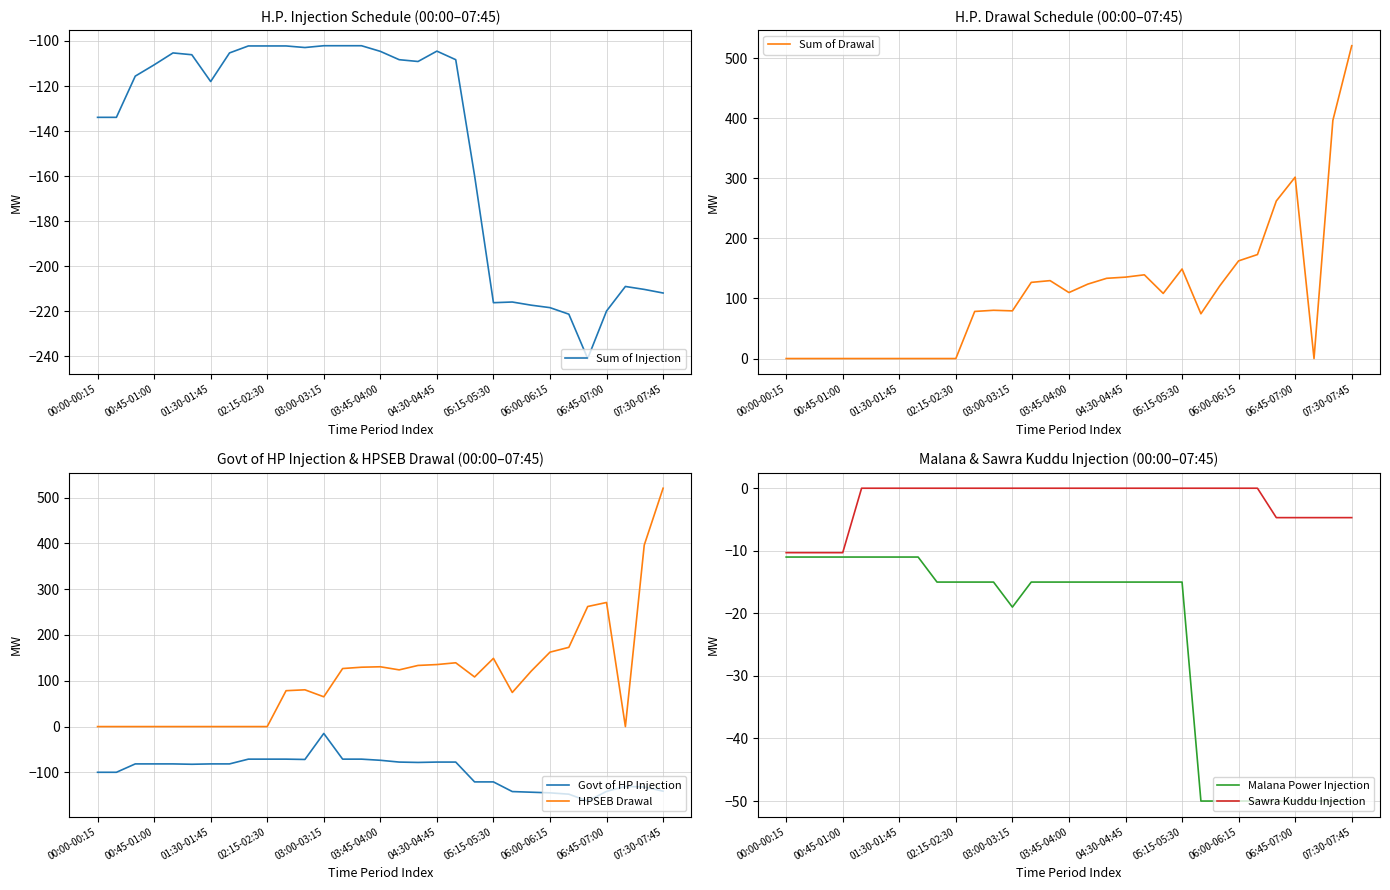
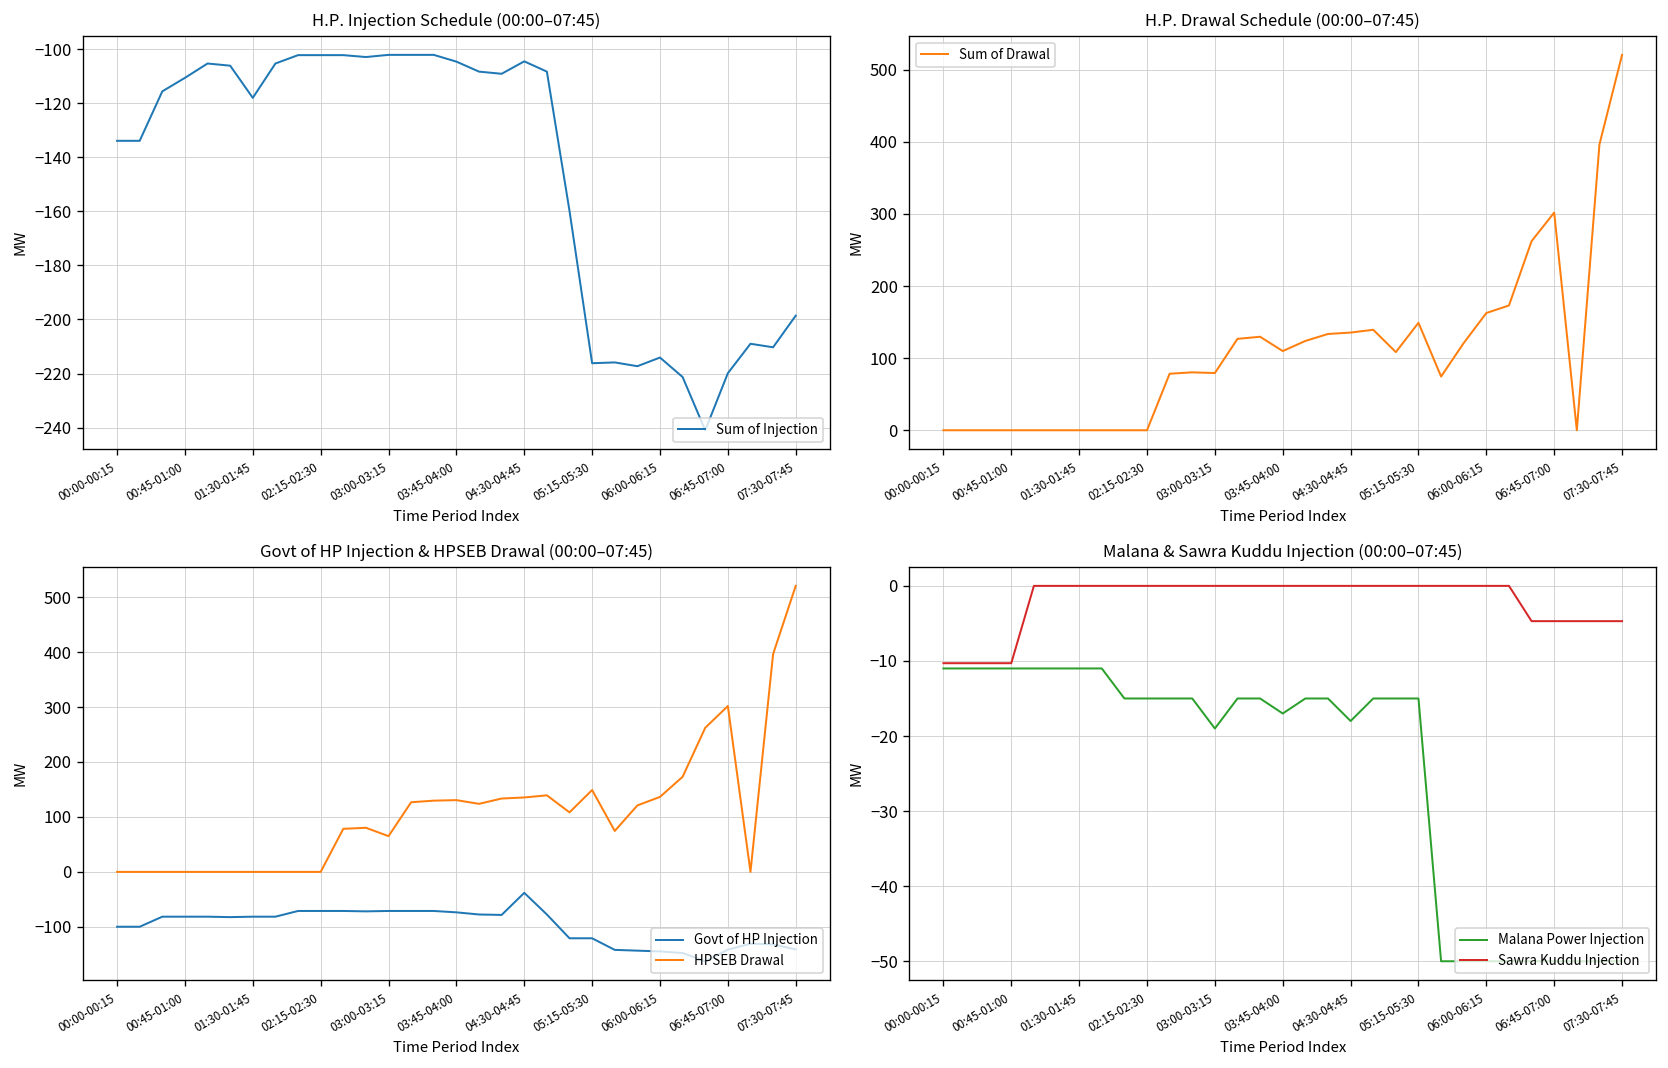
H.P. Injection Schedule (00:00–07:45), 06:00-06:15: -218 -> -214
H.P. Injection Schedule (00:00–07:45), 07:30-07:45: -212 -> -199
Govt of HP Injection & HPSEB Drawal (00:00–07:45), Govt of HP Injection, 03:00-03:15: -20 -> -70
Govt of HP Injection & HPSEB Drawal (00:00–07:45), Govt of HP Injection, 04:30-04:45: -80 -> -40
Govt of HP Injection & HPSEB Drawal (00:00–07:45), HPSEB Drawal, 06:00-06:15: 160 -> 140
Govt of HP Injection & HPSEB Drawal (00:00–07:45), HPSEB Drawal, 06:45-07:00: 270 -> 300
Malana & Sawra Kuddu Injection (00:00–07:45), Malana Power Injection, 03:45-04:00: -15 -> -17
Malana & Sawra Kuddu Injection (00:00–07:45), Malana Power Injection, 04:30-04:45: -15 -> -18
